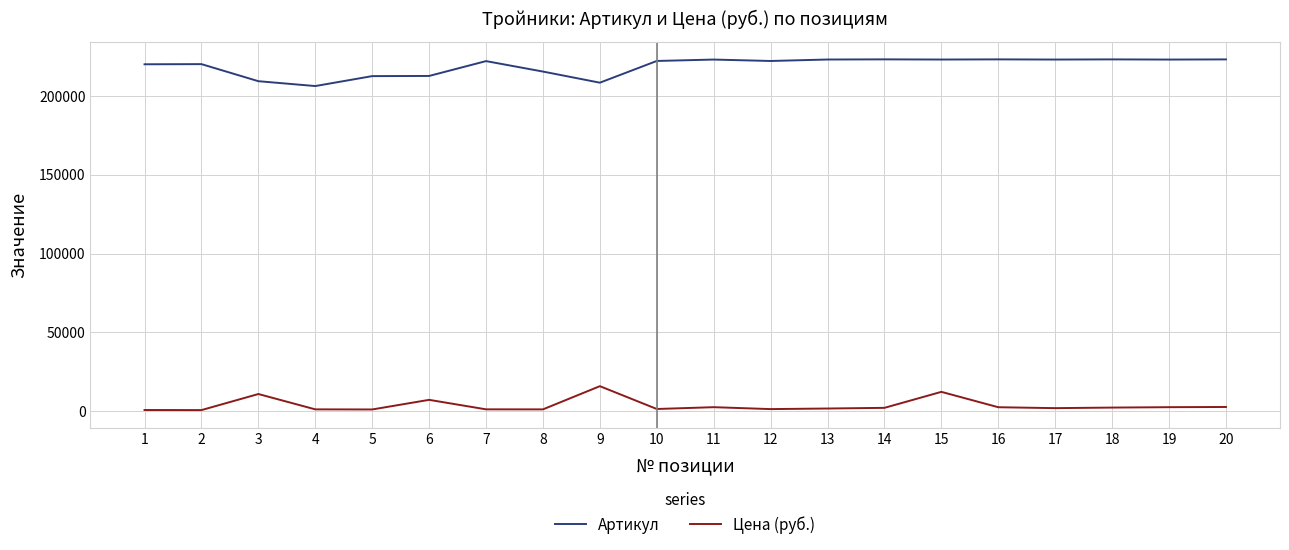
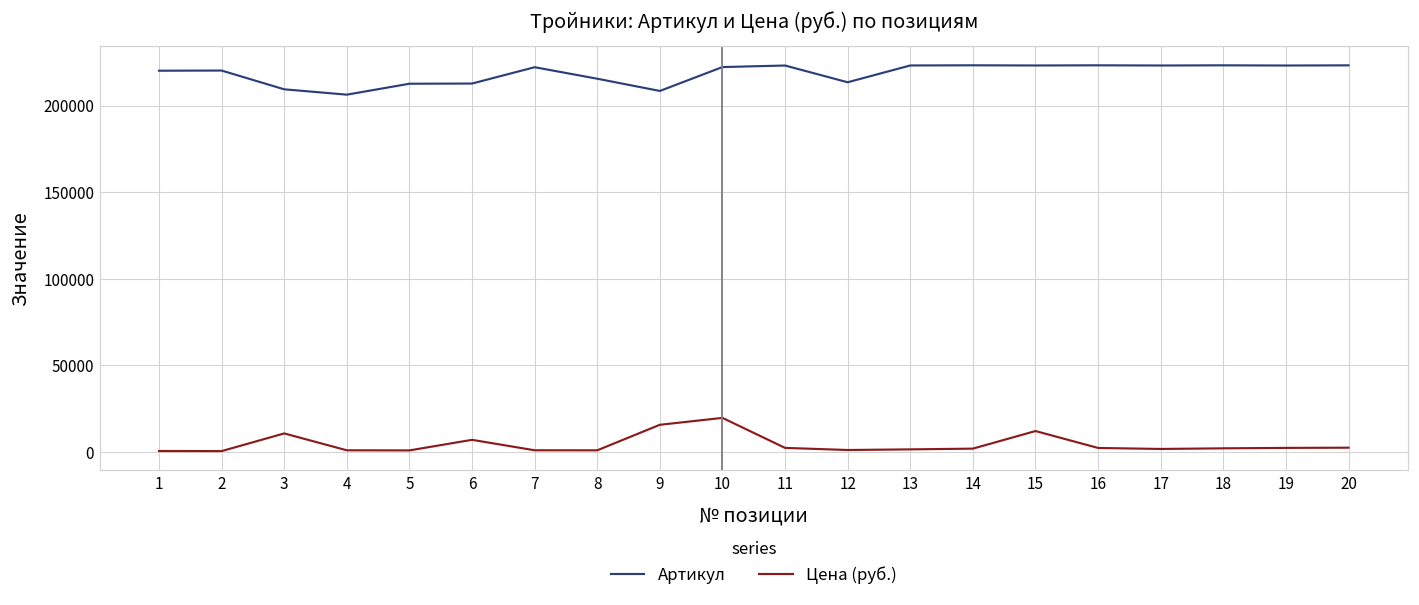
Цена (руб.), 10: 1000 -> 20000
Артикул, 12: 222000 -> 214000
